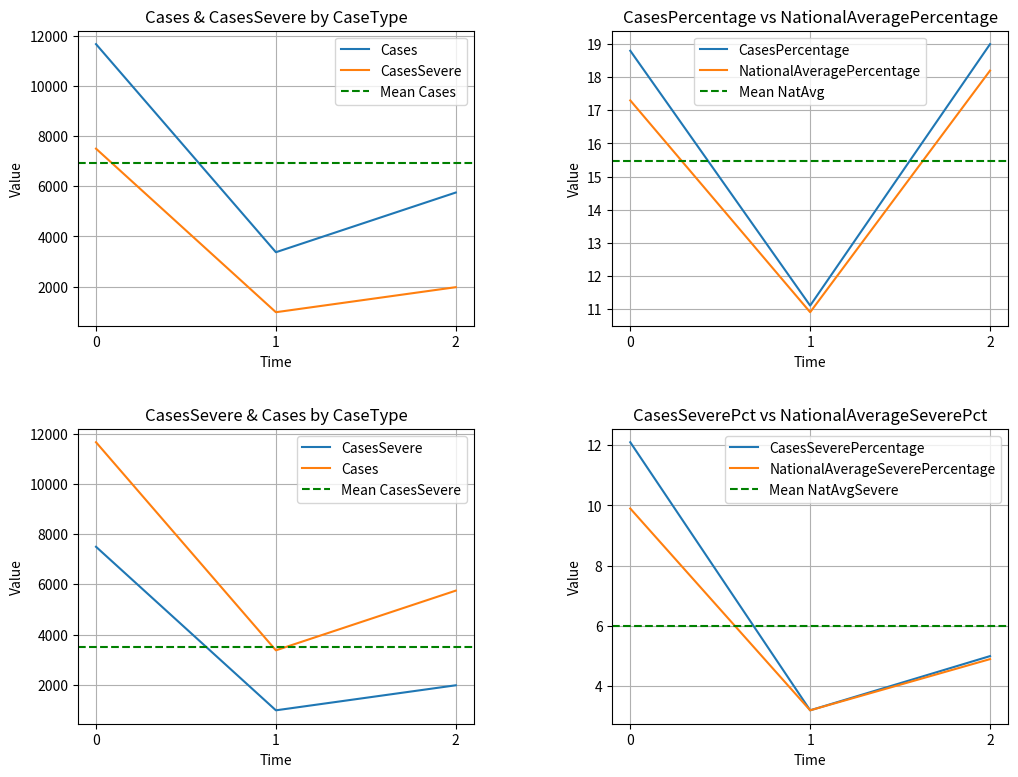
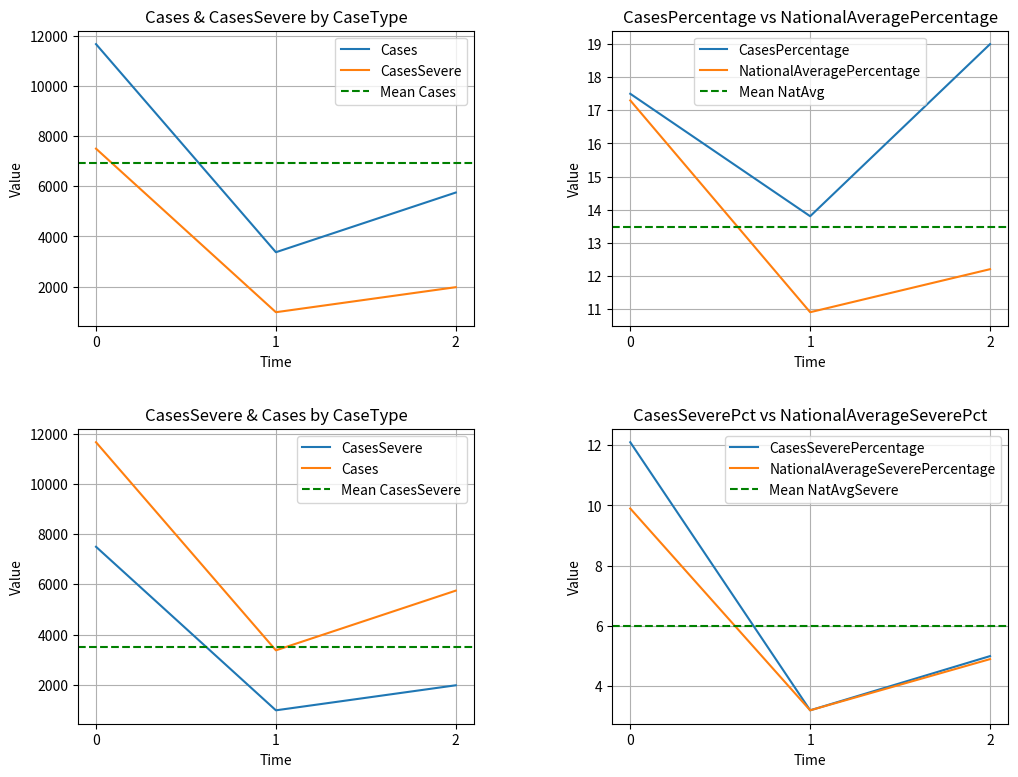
CasesPercentage vs NationalAveragePercentage, CasesPercentage, 0: 18.8 -> 17.5
CasesPercentage vs NationalAveragePercentage, CasesPercentage, 1: 11.1 -> 13.8
CasesPercentage vs NationalAveragePercentage, NationalAveragePercentage, 2: 18.2 -> 12.2
